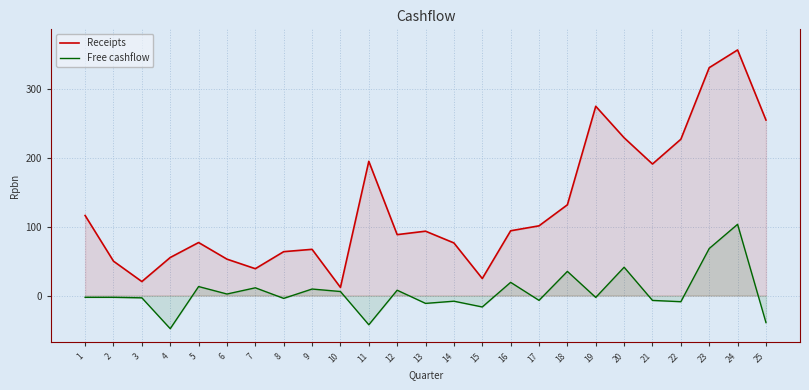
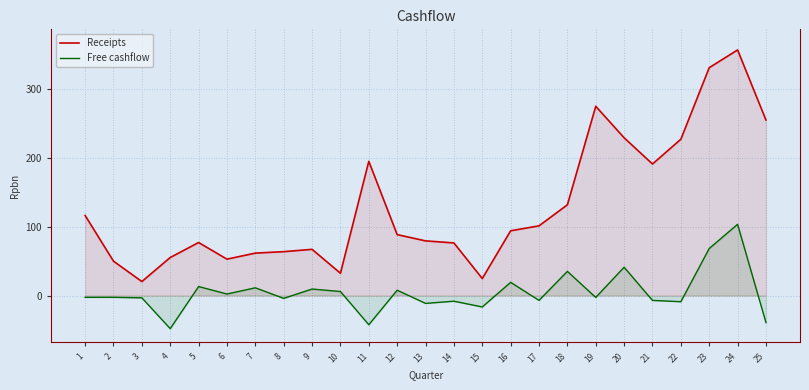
Receipts, 7: 40 -> 60
Receipts, 10: 10 -> 30
Receipts, 13: 90 -> 80
